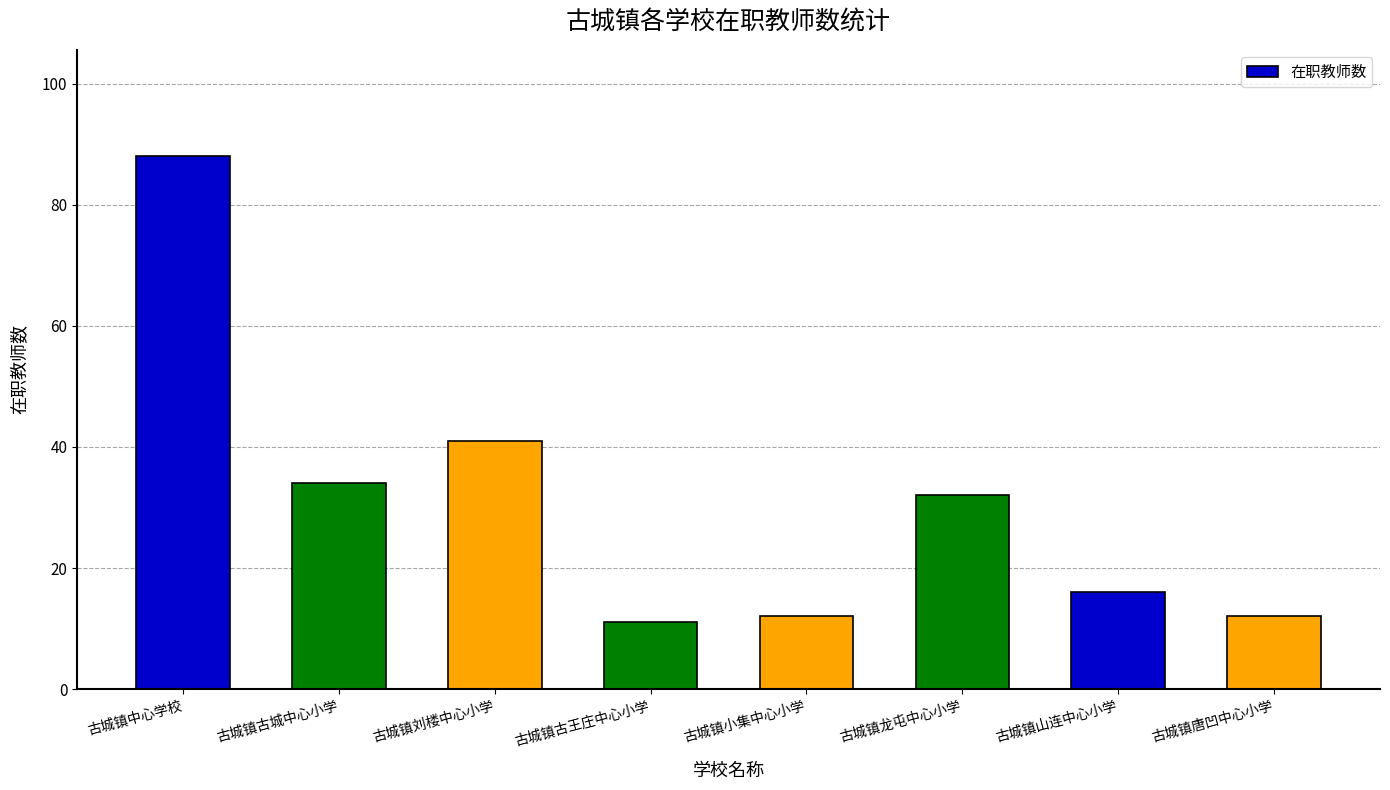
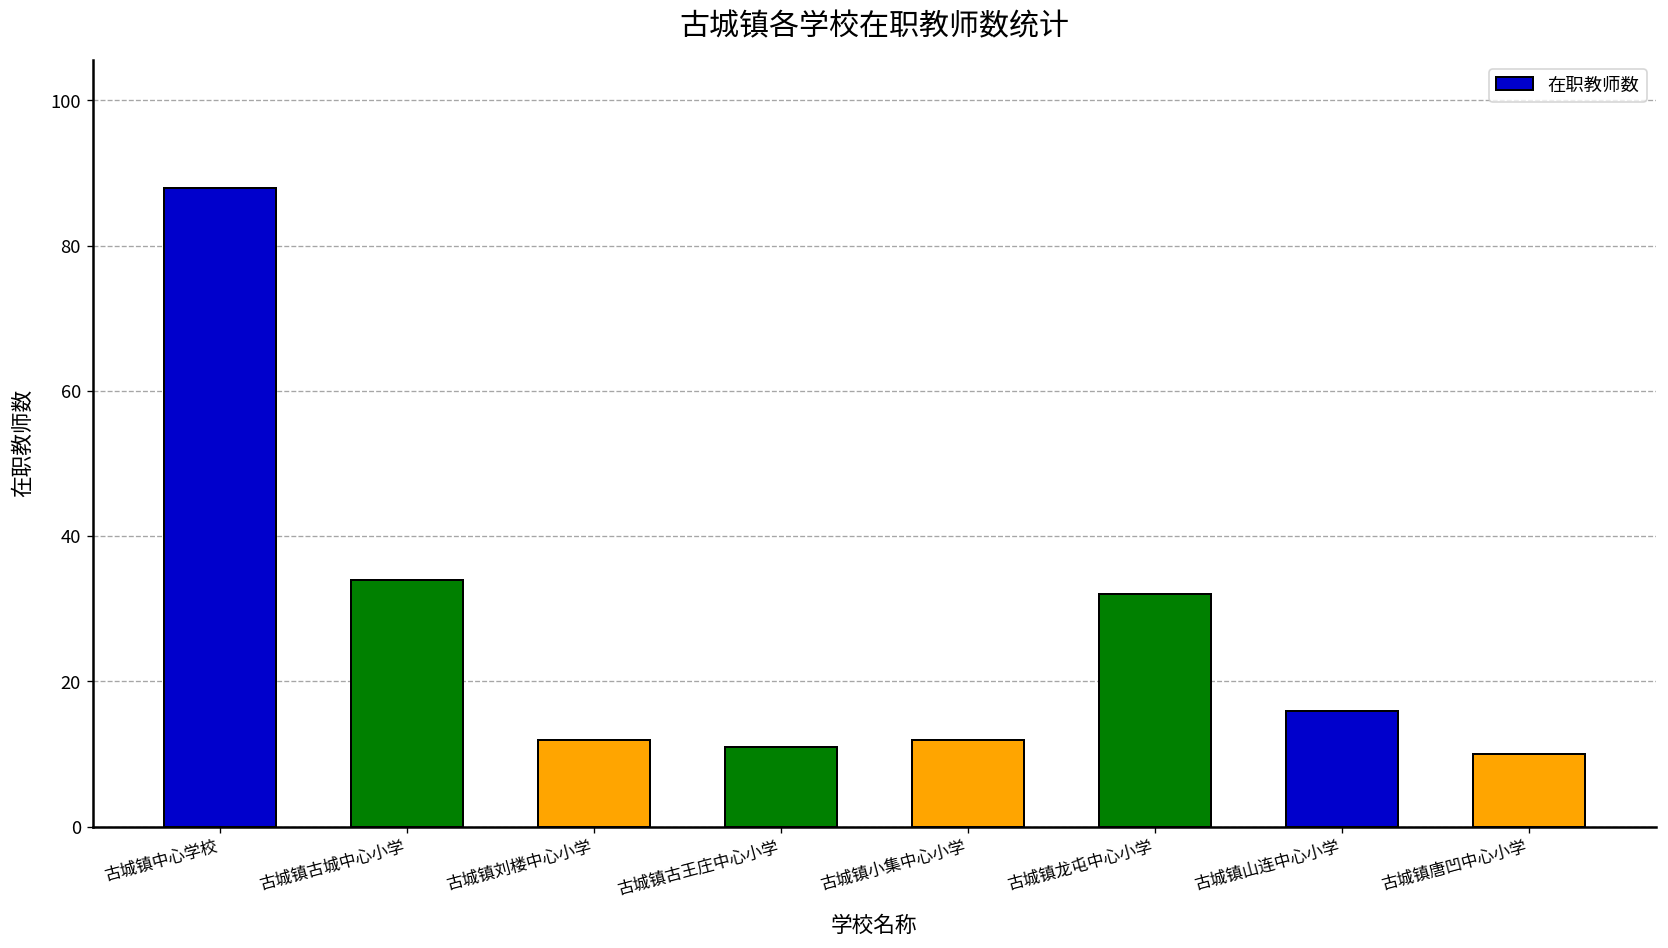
古城镇刘楼中心小学: 41 -> 12
古城镇唐凹中心小学: 12 -> 10
